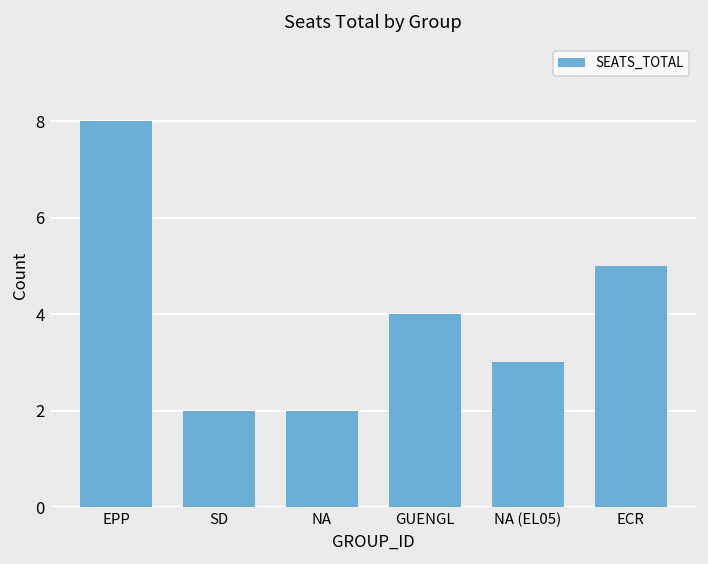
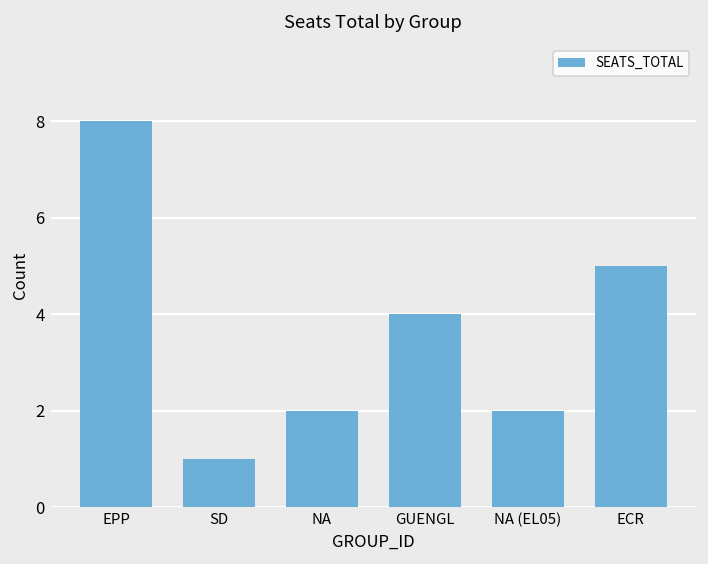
SD: 2 -> 1
NA (EL05): 3 -> 2
